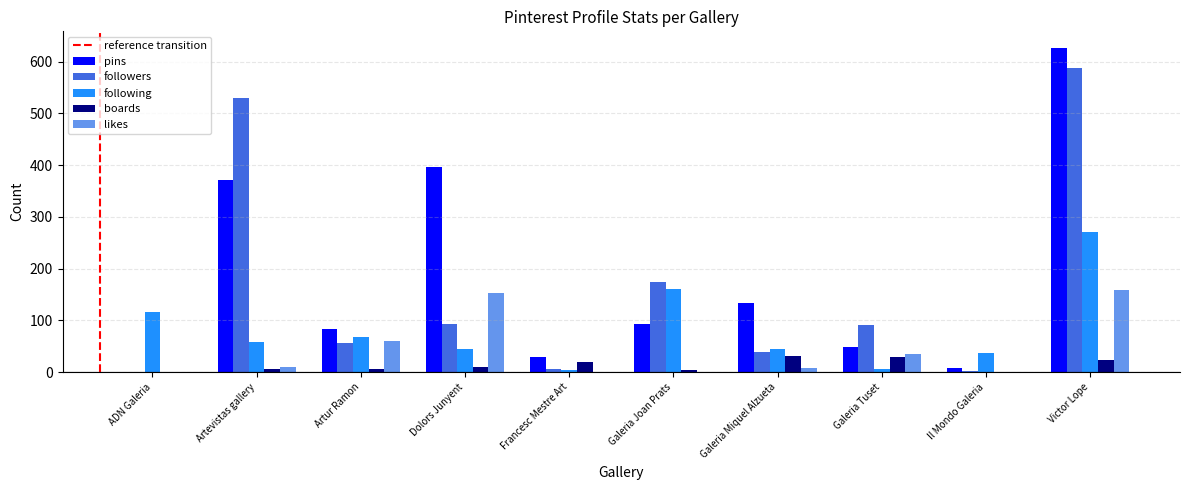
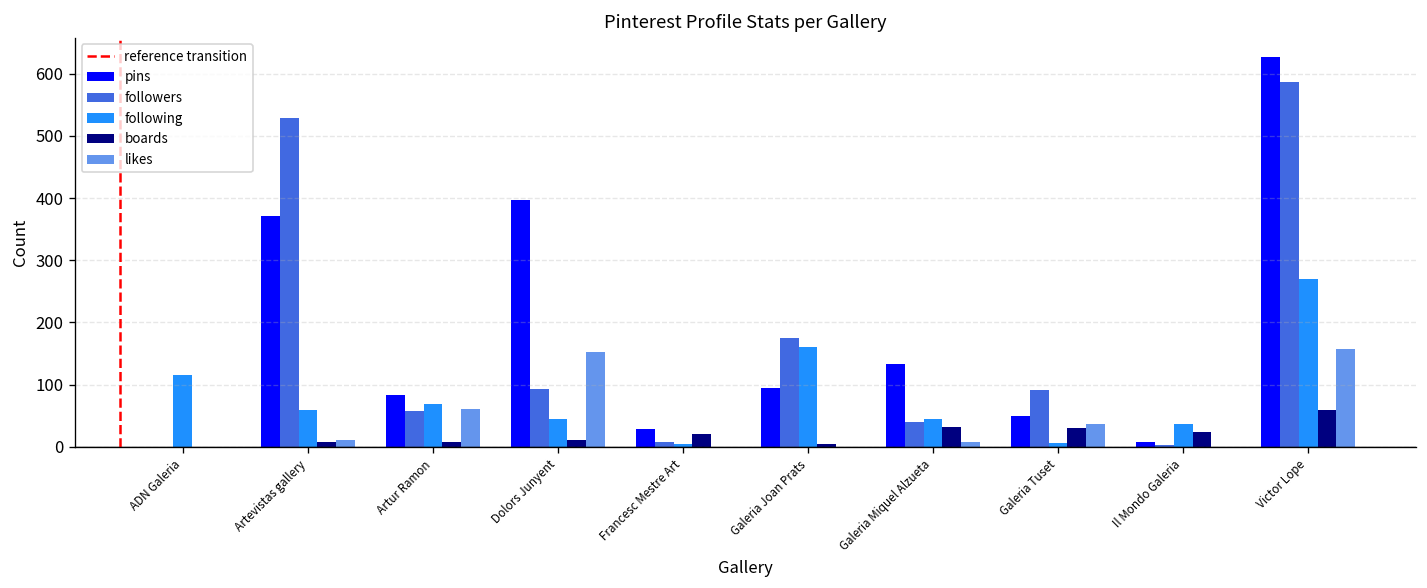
boards, Il Mondo Galeria: 0 -> 20
boards, Victor Lope: 20 -> 60
